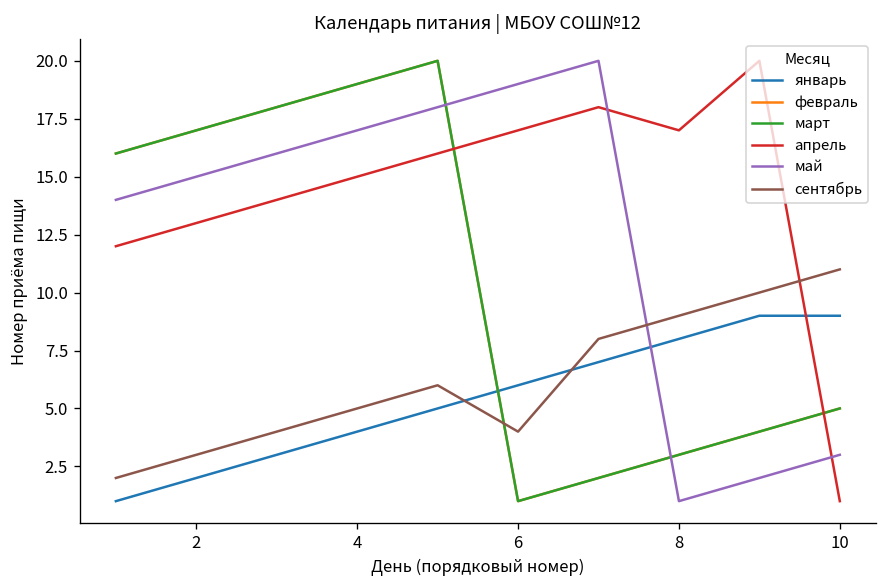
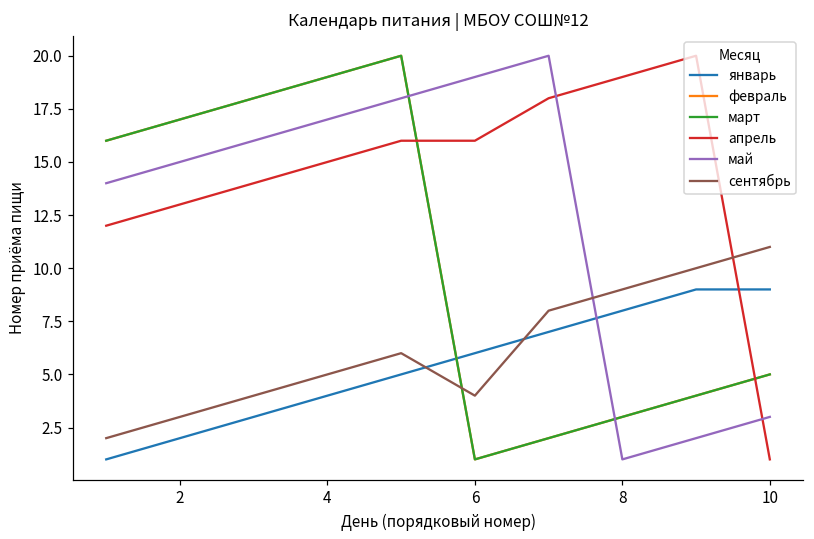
апрель, 6: 17 -> 16
апрель, 8: 17 -> 19
